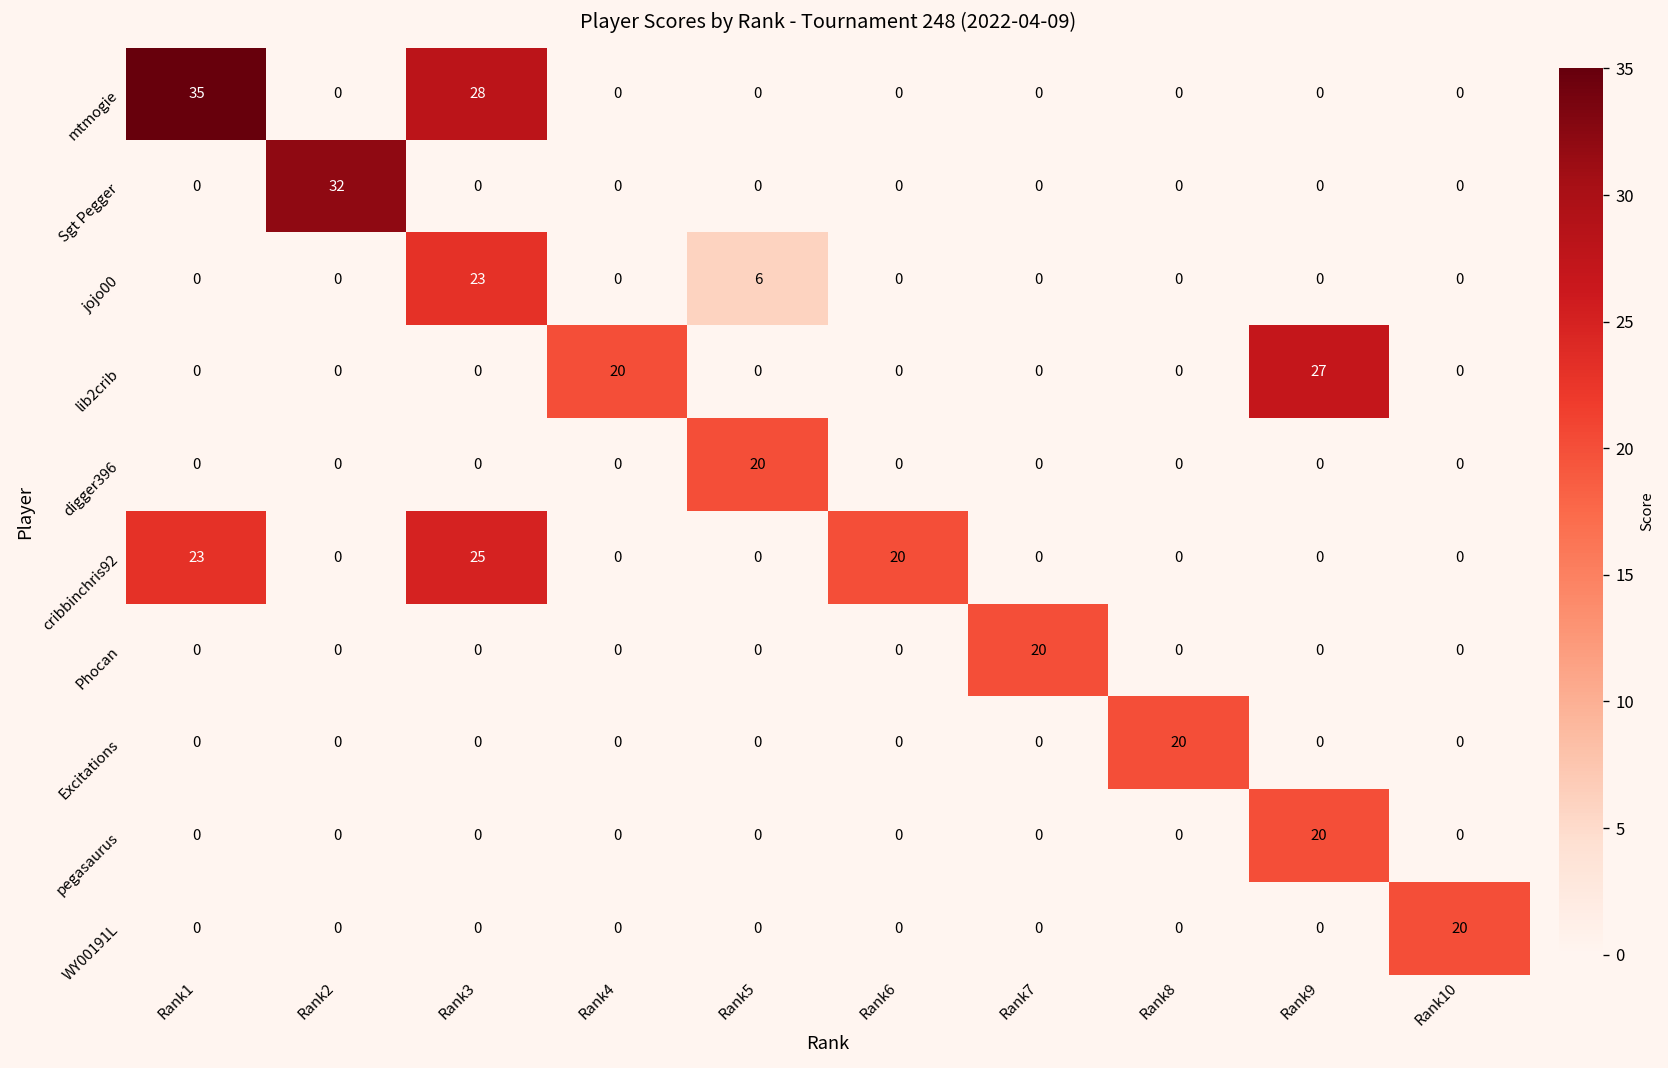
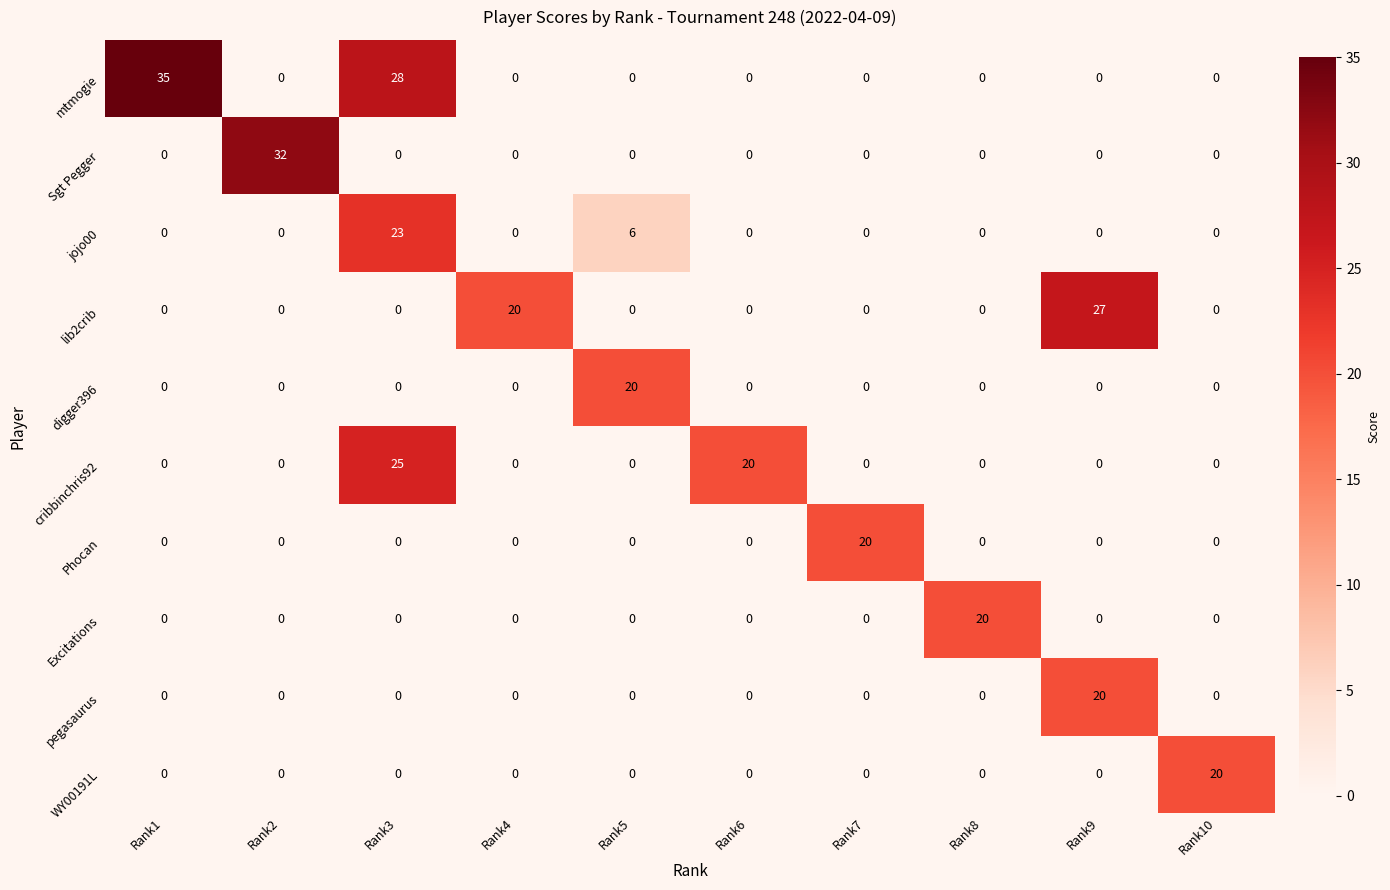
cribbinchris92, Rank1: 23 -> 0
